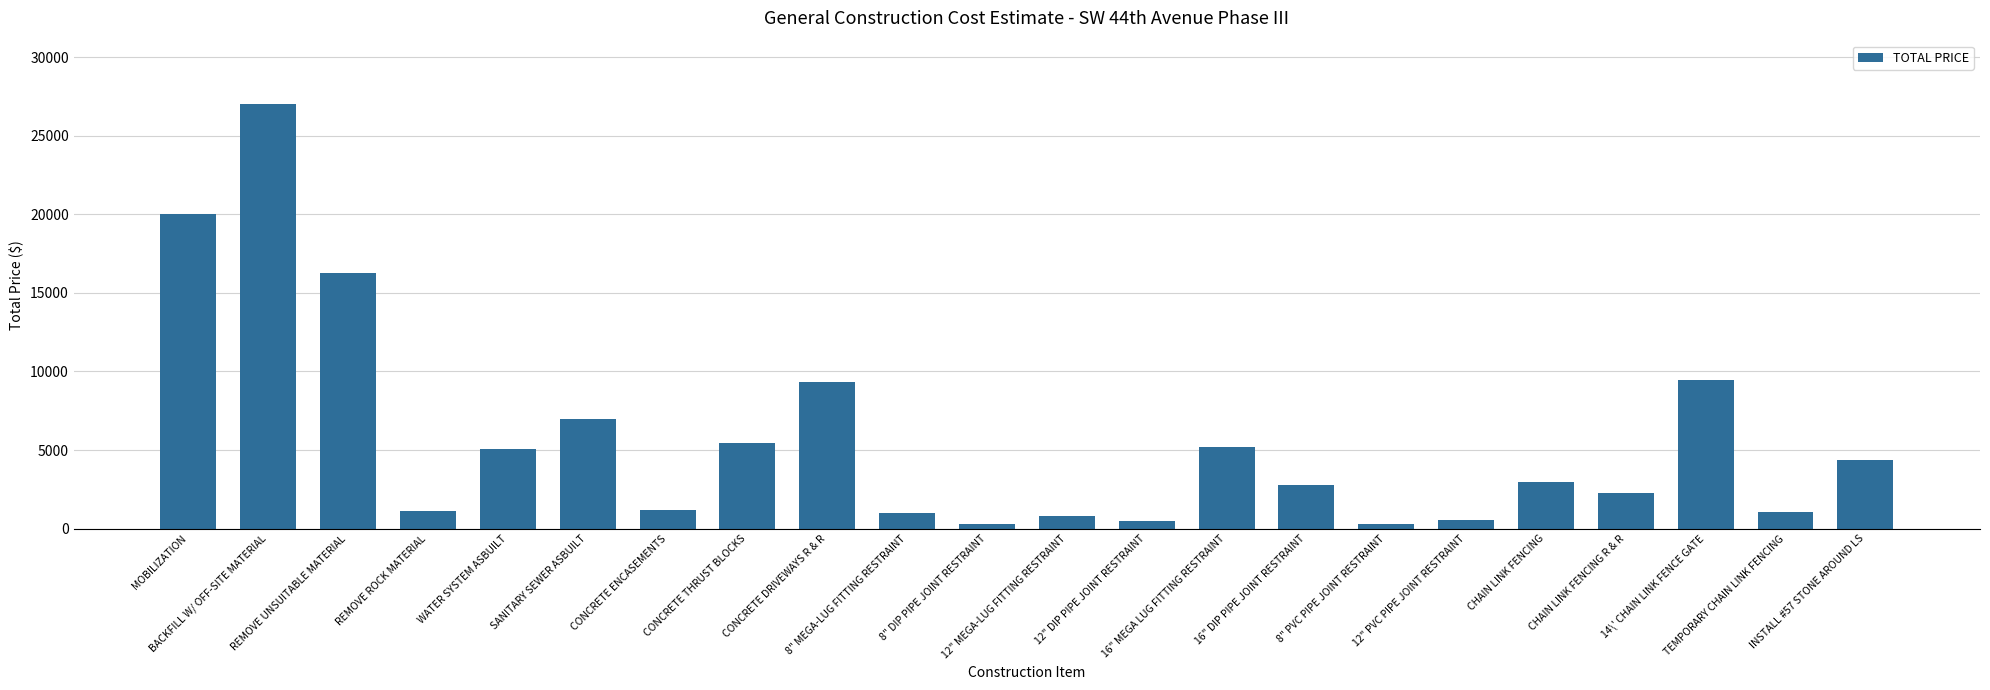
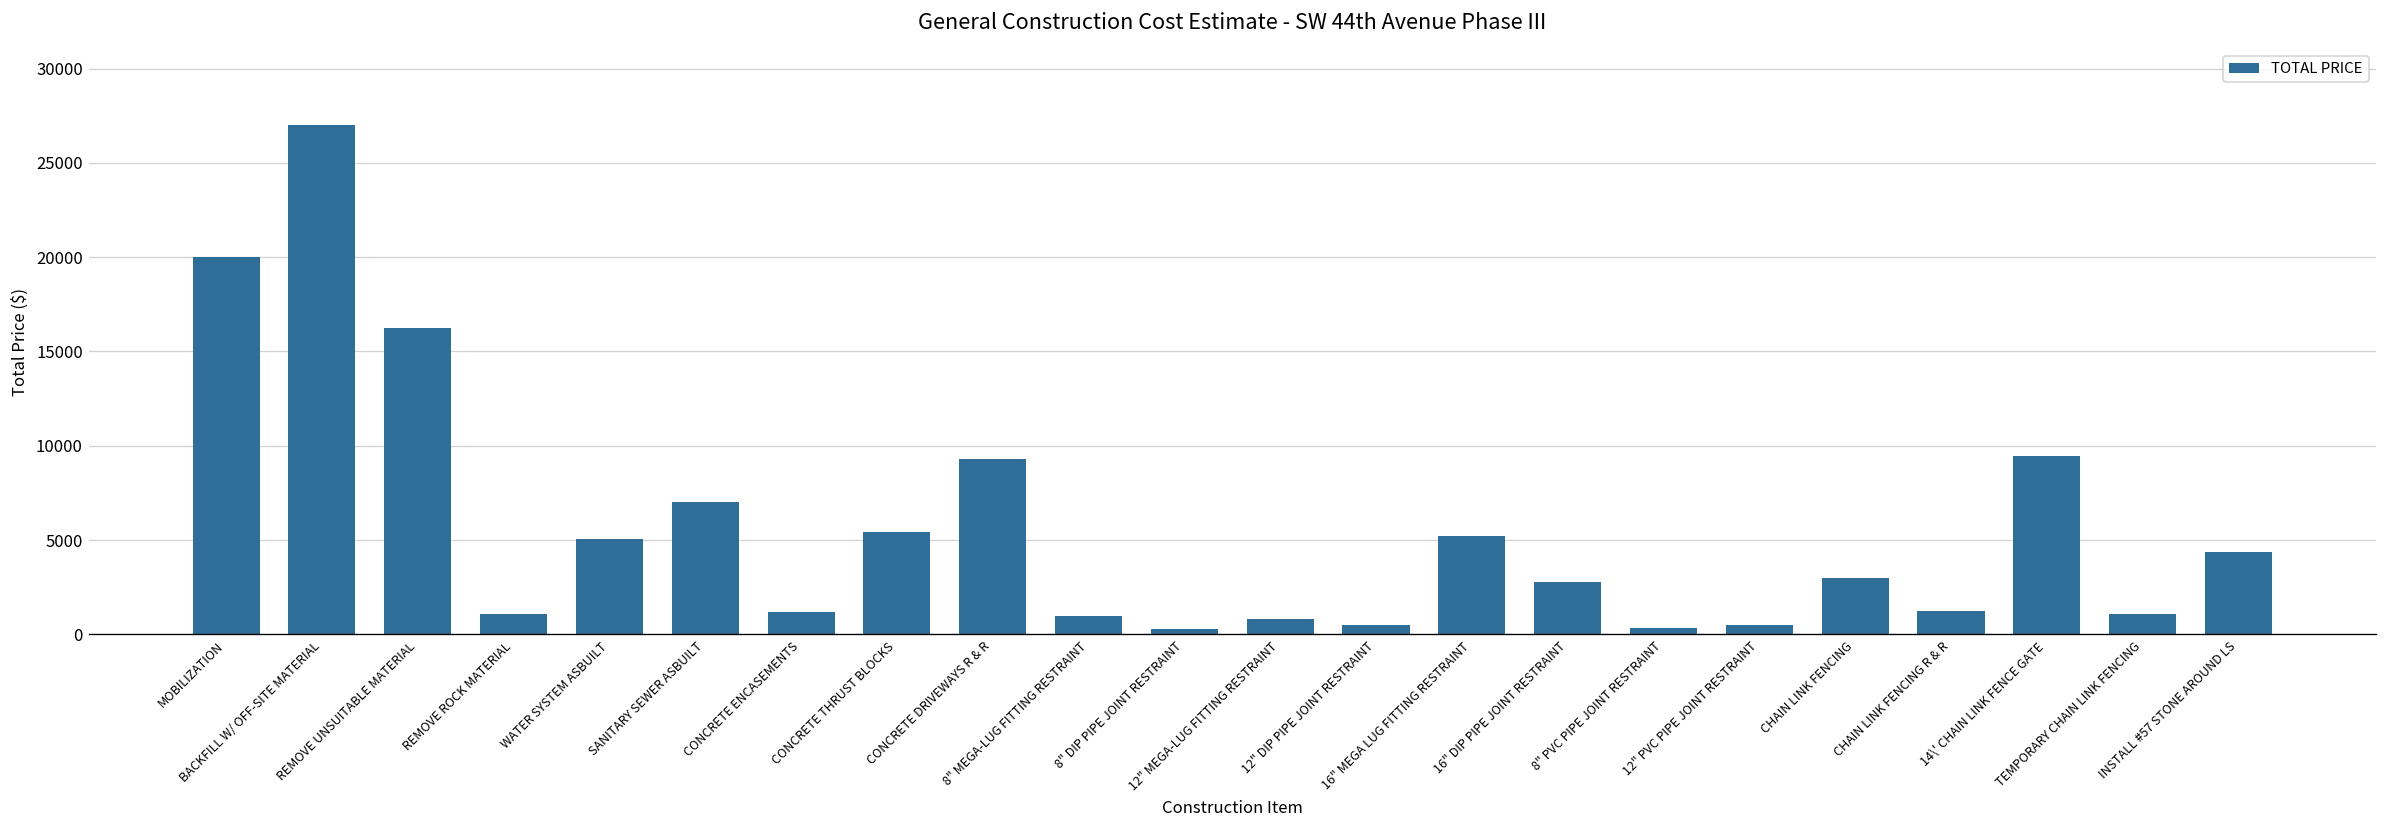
CHAIN LINK FENCING R & R: 2300 -> 1300
